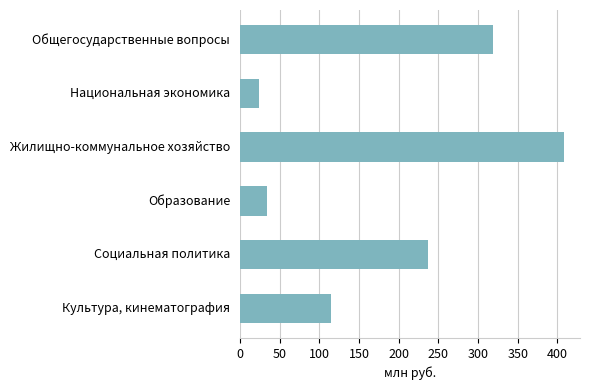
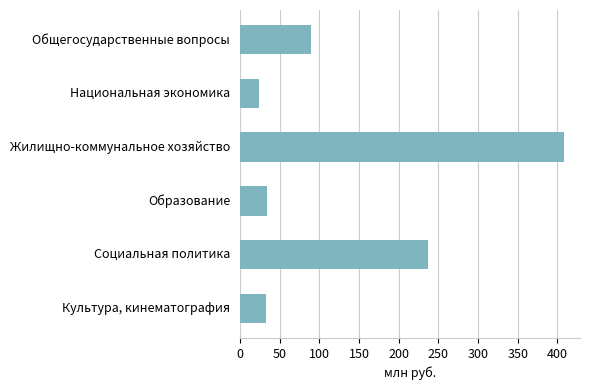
Общегосударственные вопросы: 320 -> 90
Культура, кинематография: 110 -> 30
